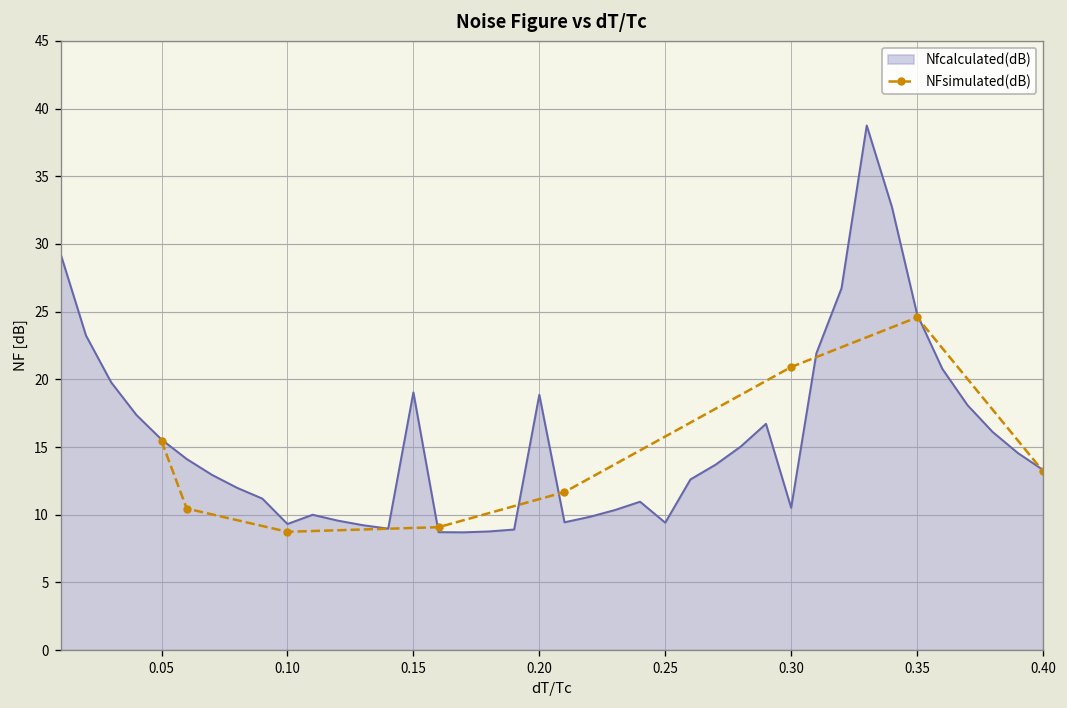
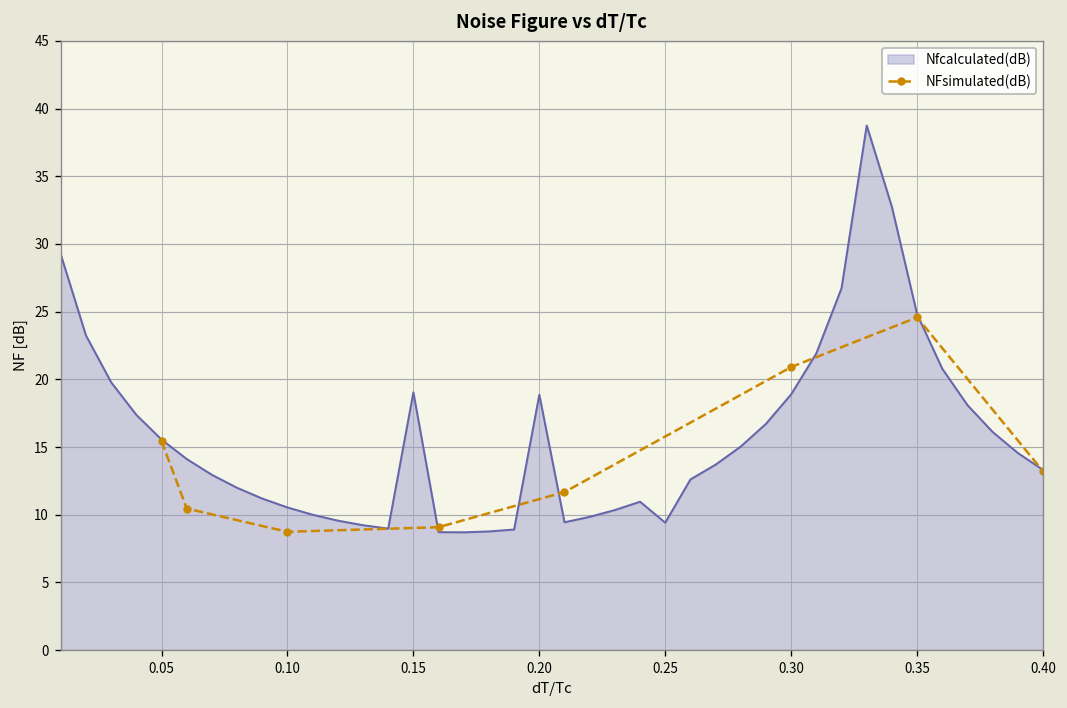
Nfcalculated(dB), 0.10: 9.3 -> 10.5
Nfcalculated(dB), 0.30: 10.5 -> 18.9
